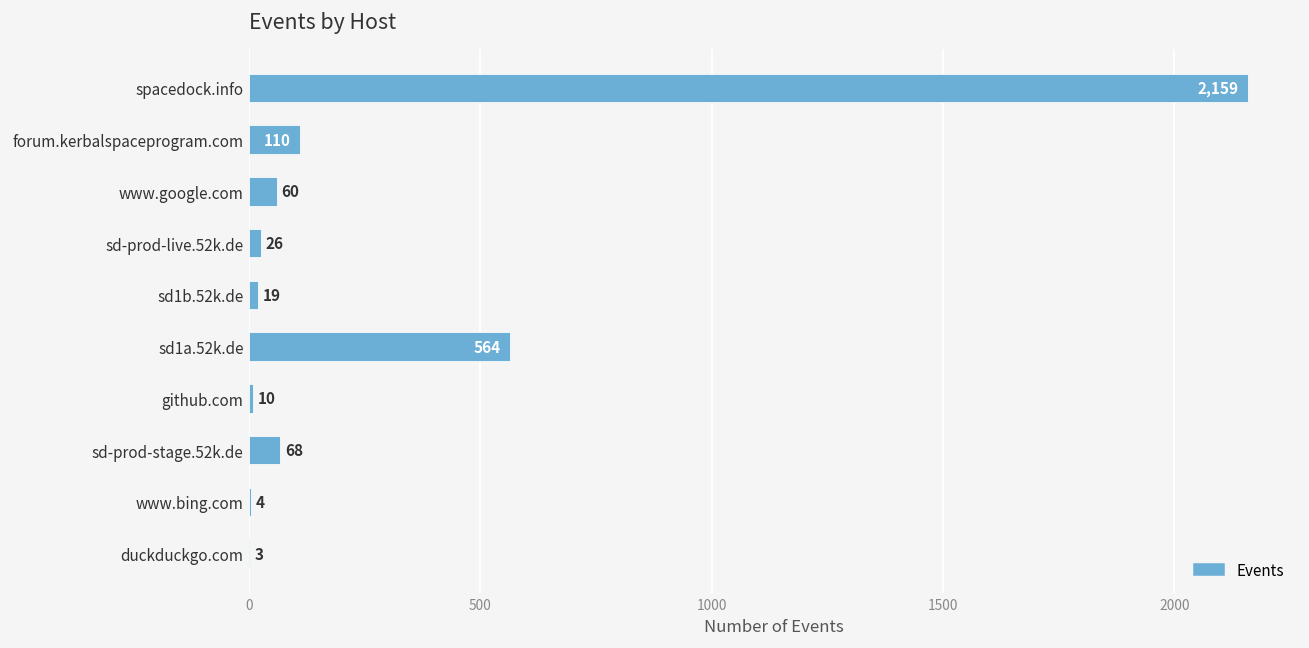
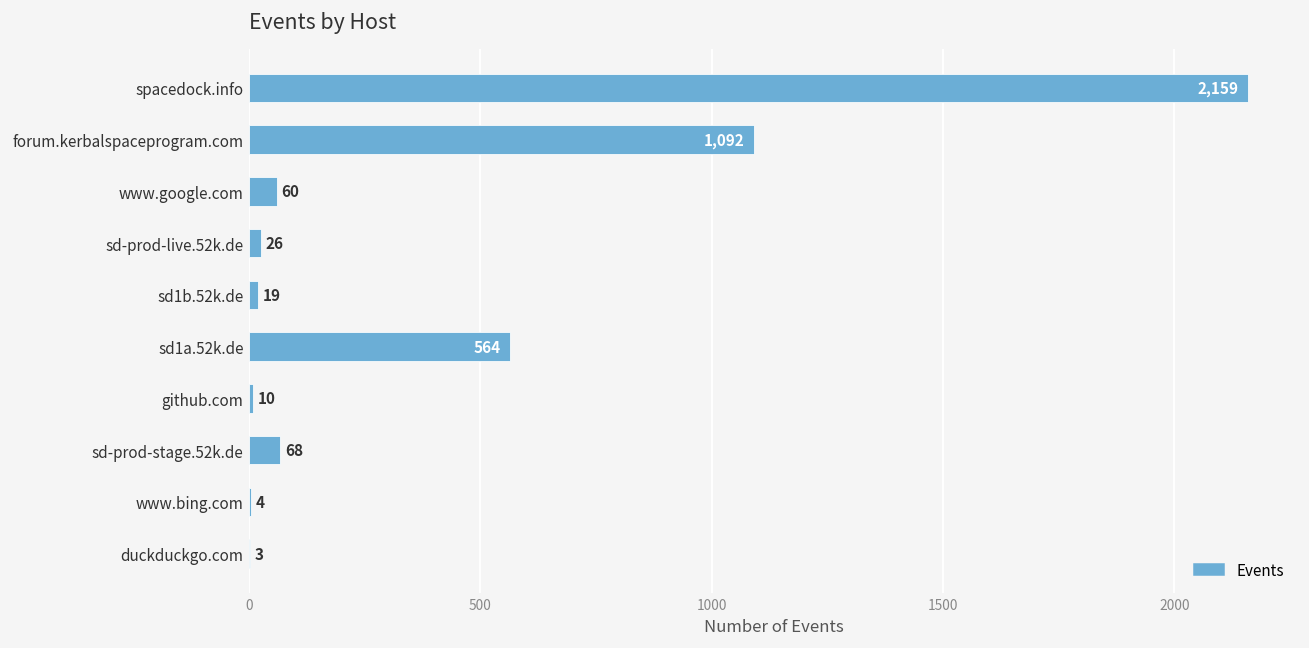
forum.kerbalspaceprogram.com: 110 -> 1,092
